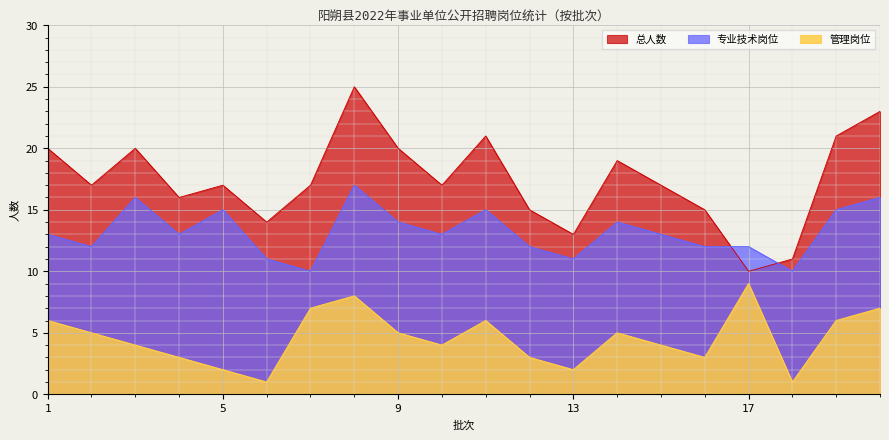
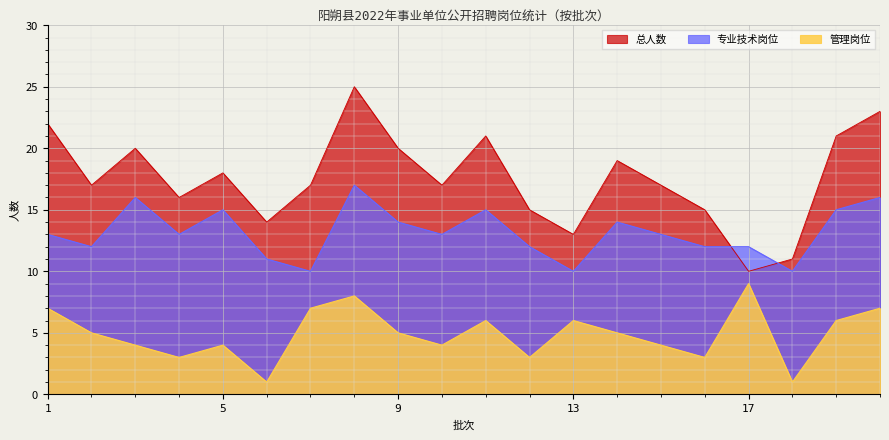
总人数, 1: 20 -> 22
管理岗位, 1: 6 -> 7
总人数, 5: 17 -> 18
管理岗位, 5: 2 -> 4
专业技术岗位, 13: 11 -> 10
管理岗位, 13: 2 -> 6
